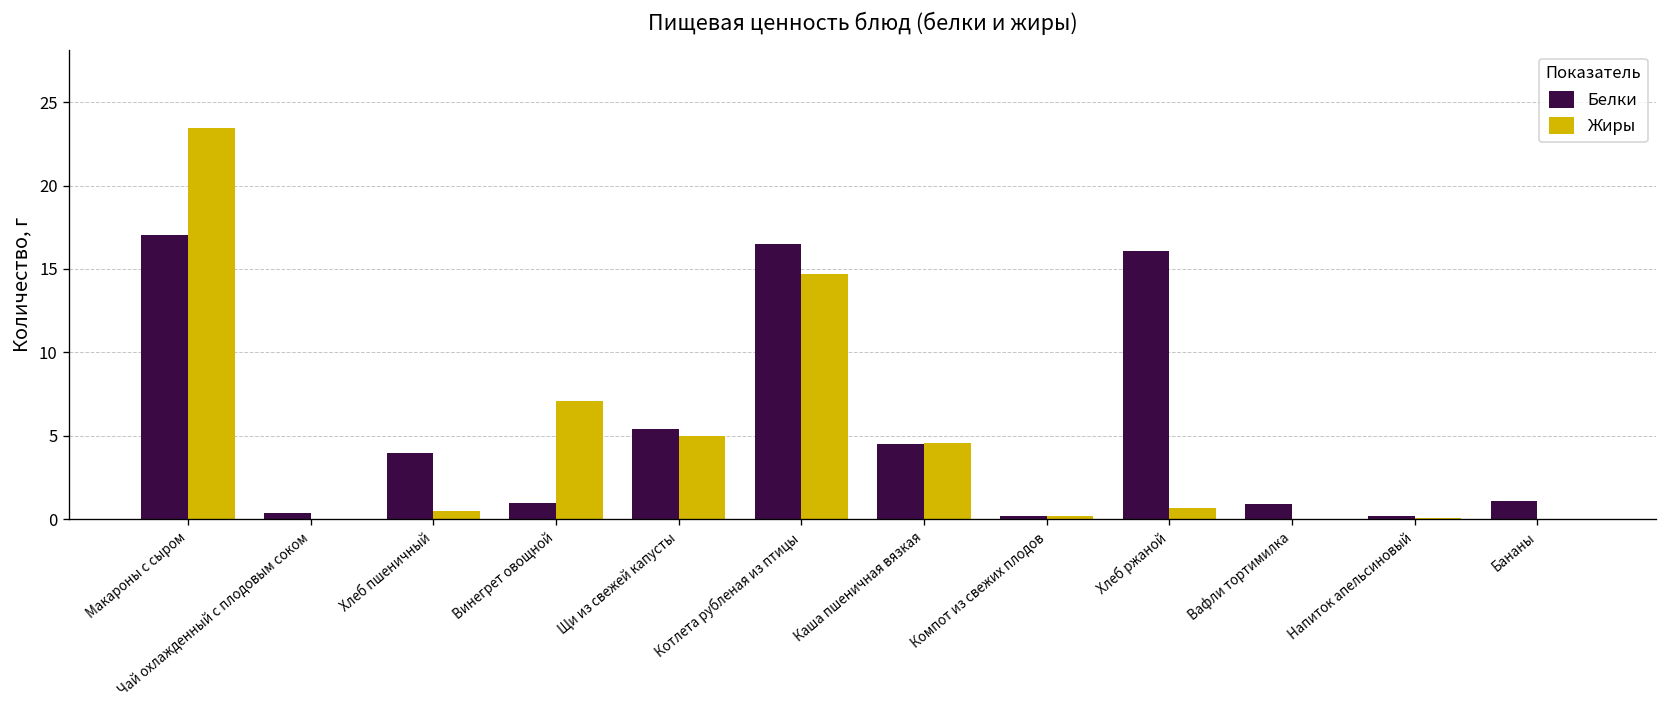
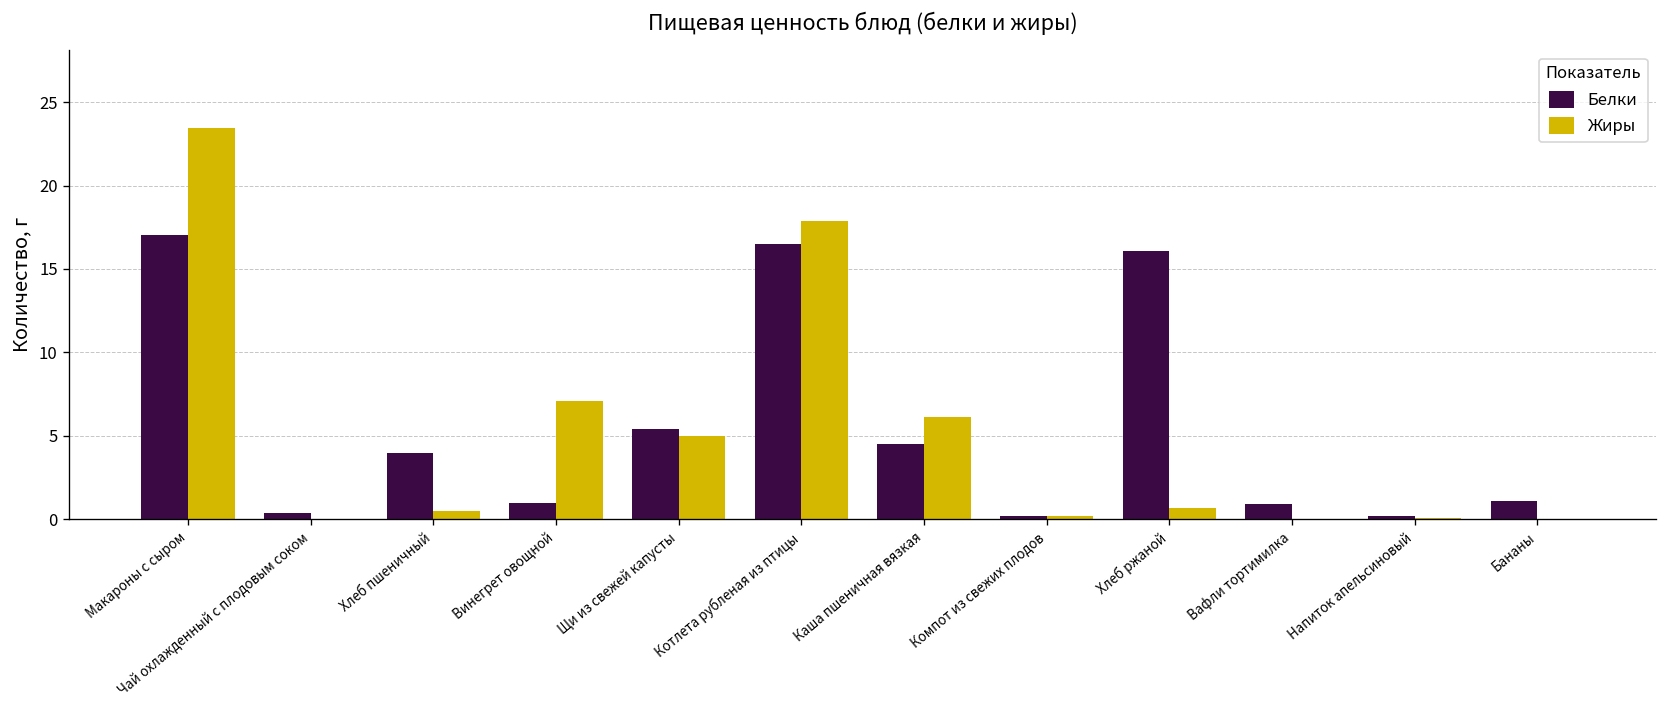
Жиры, Котлета рубленая из птицы: 14.7 -> 17.9
Жиры, Каша пшеничная вязкая: 4.6 -> 6.2
